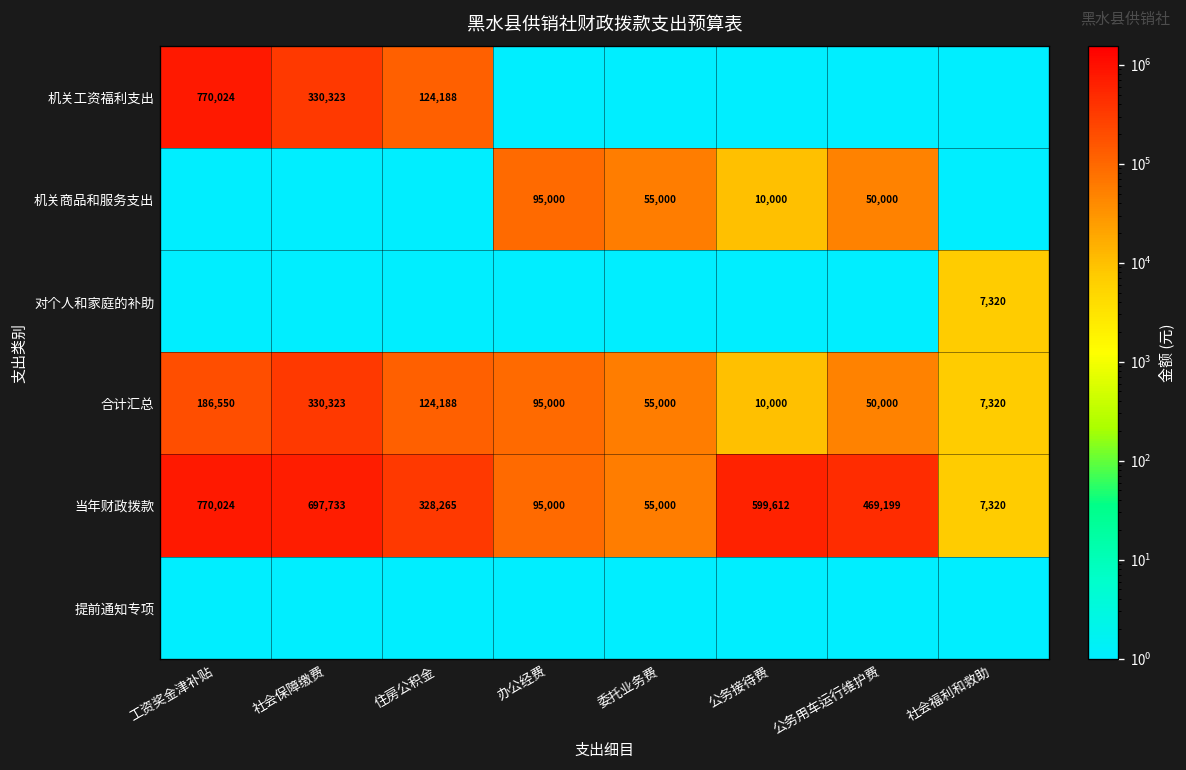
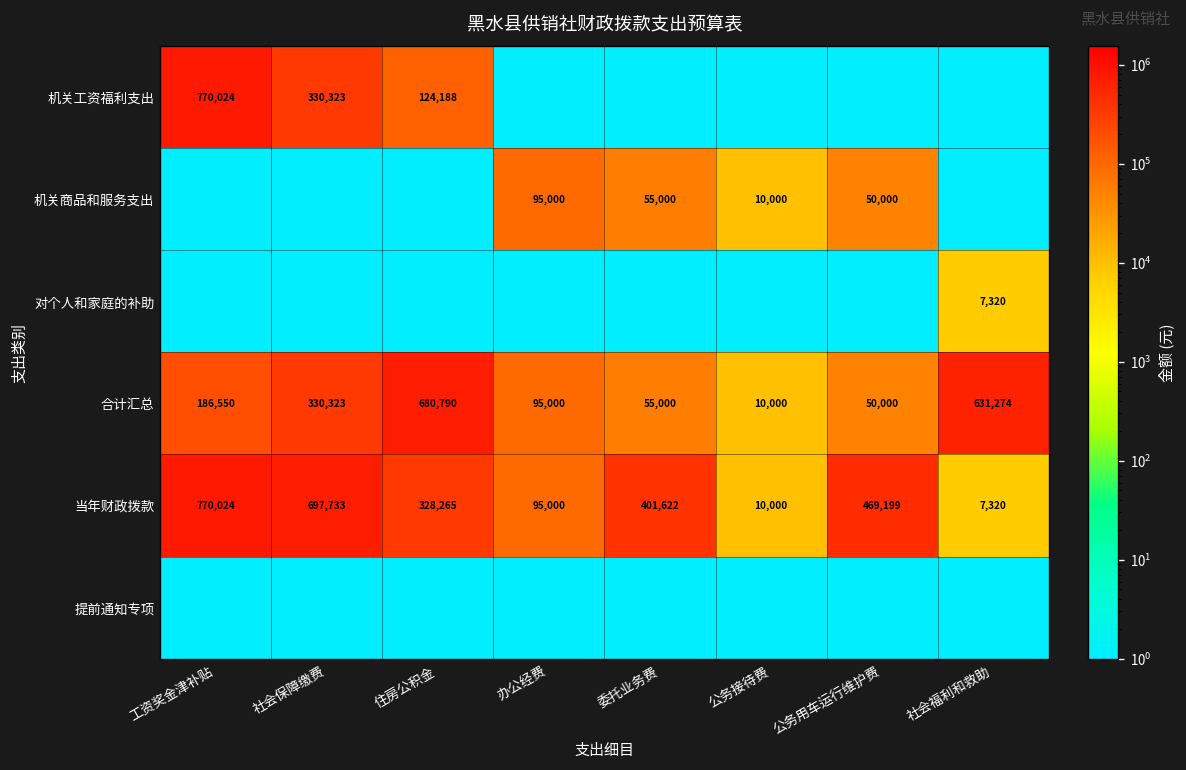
合计汇总, 住房公积金: 124,188 -> 680,790
合计汇总, 社会福利和救助: 7,320 -> 631,274
当年财政拨款, 委托业务费: 55,000 -> 401,622
当年财政拨款, 公务接待费: 599,612 -> 10,000
